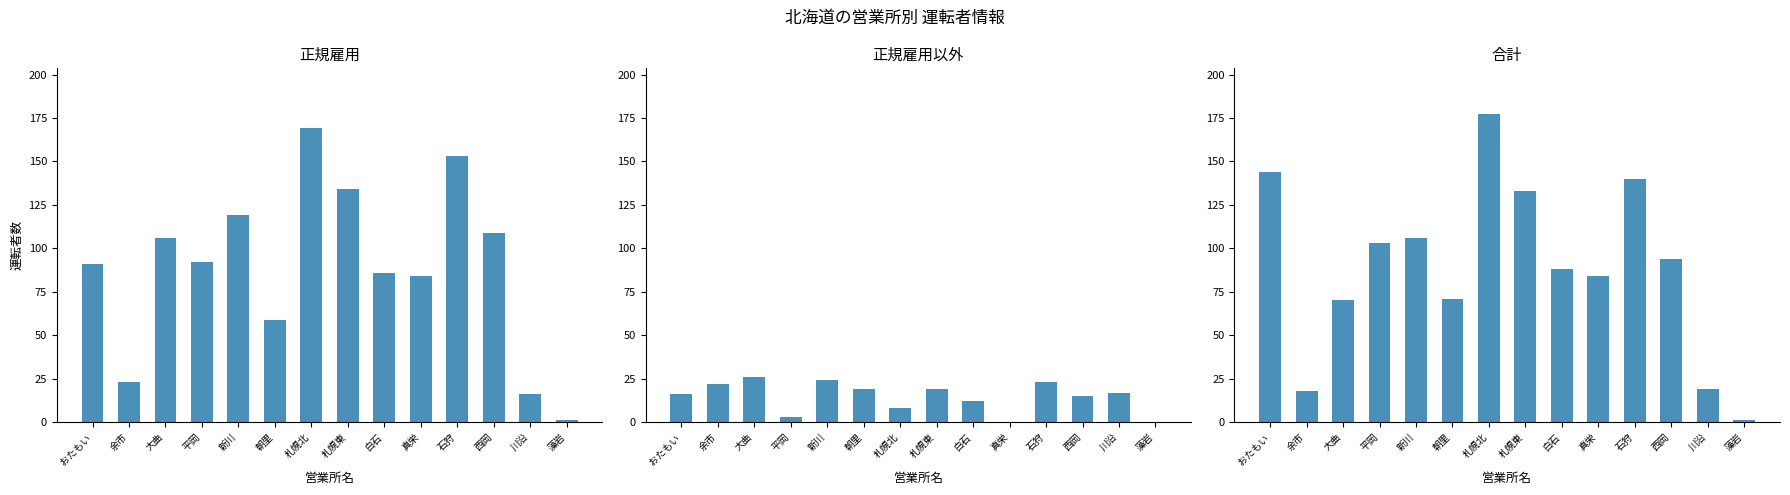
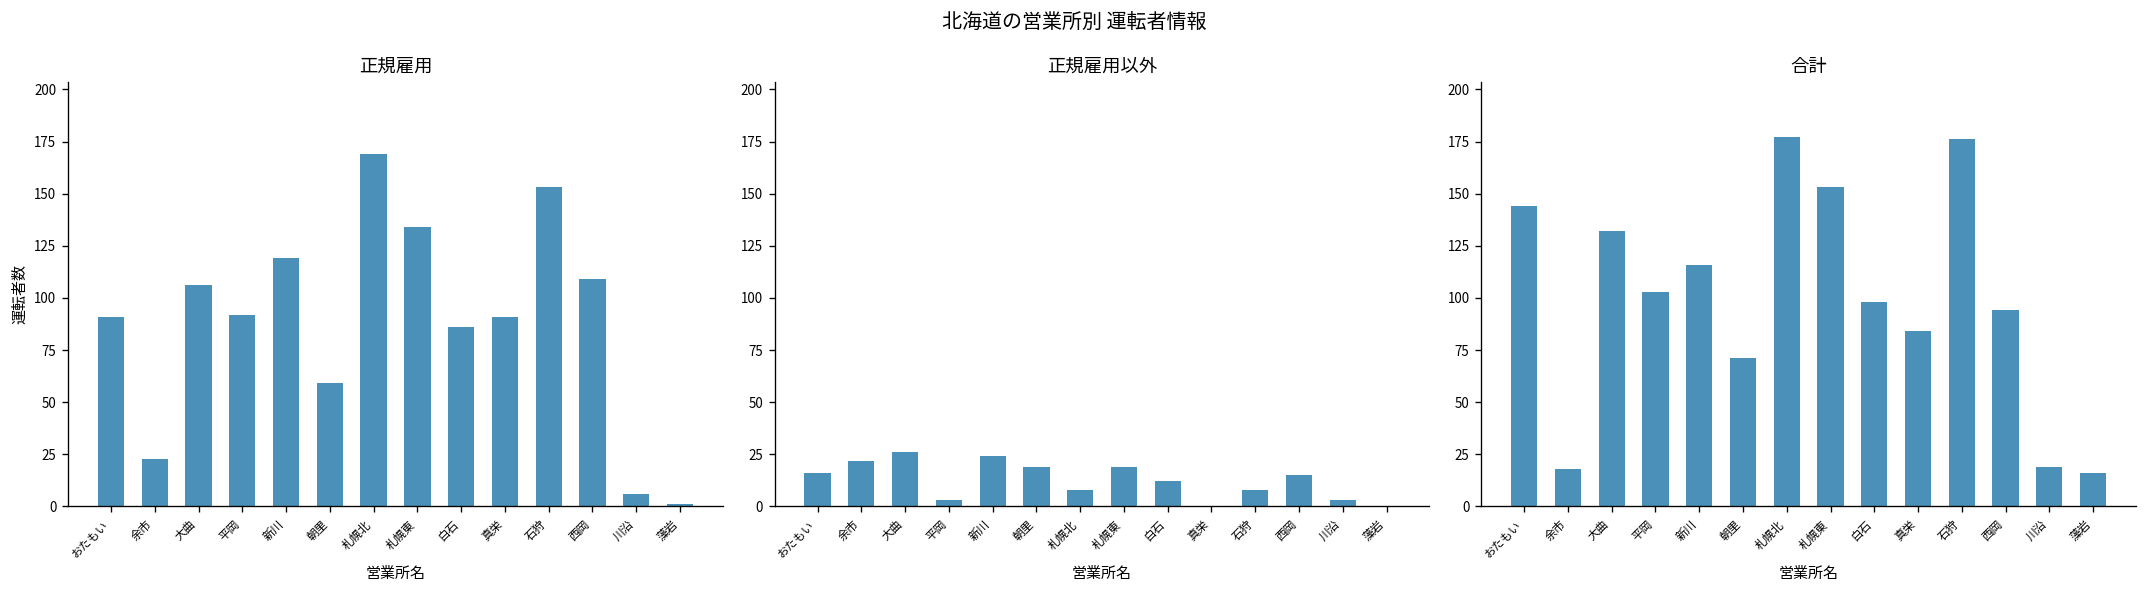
正規雇用, 真栄: 84 -> 91
正規雇用, 川沿: 16 -> 6
正規雇用以外, 石狩: 23 -> 8
正規雇用以外, 川沿: 17 -> 3
合計, 大曲: 70 -> 132
合計, 新川: 106 -> 116
合計, 札幌東: 133 -> 153
合計, 白石: 88 -> 98
合計, 石狩: 140 -> 176
合計, 藻岩: 1 -> 16
